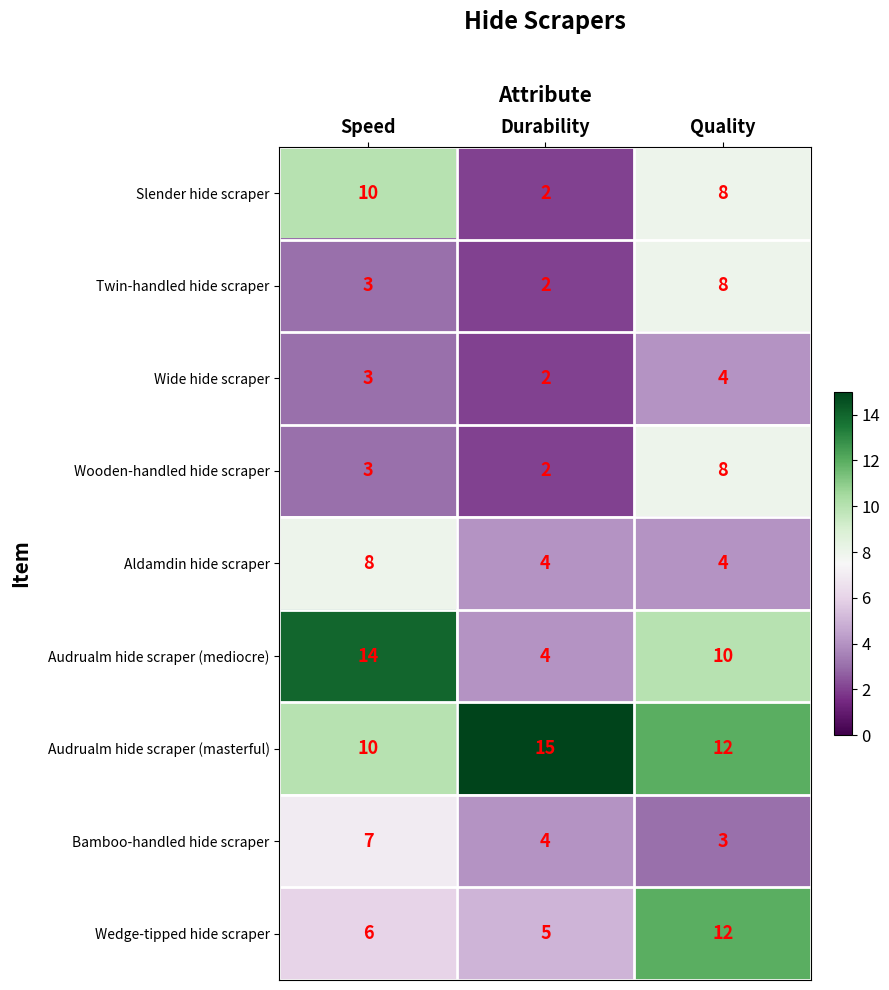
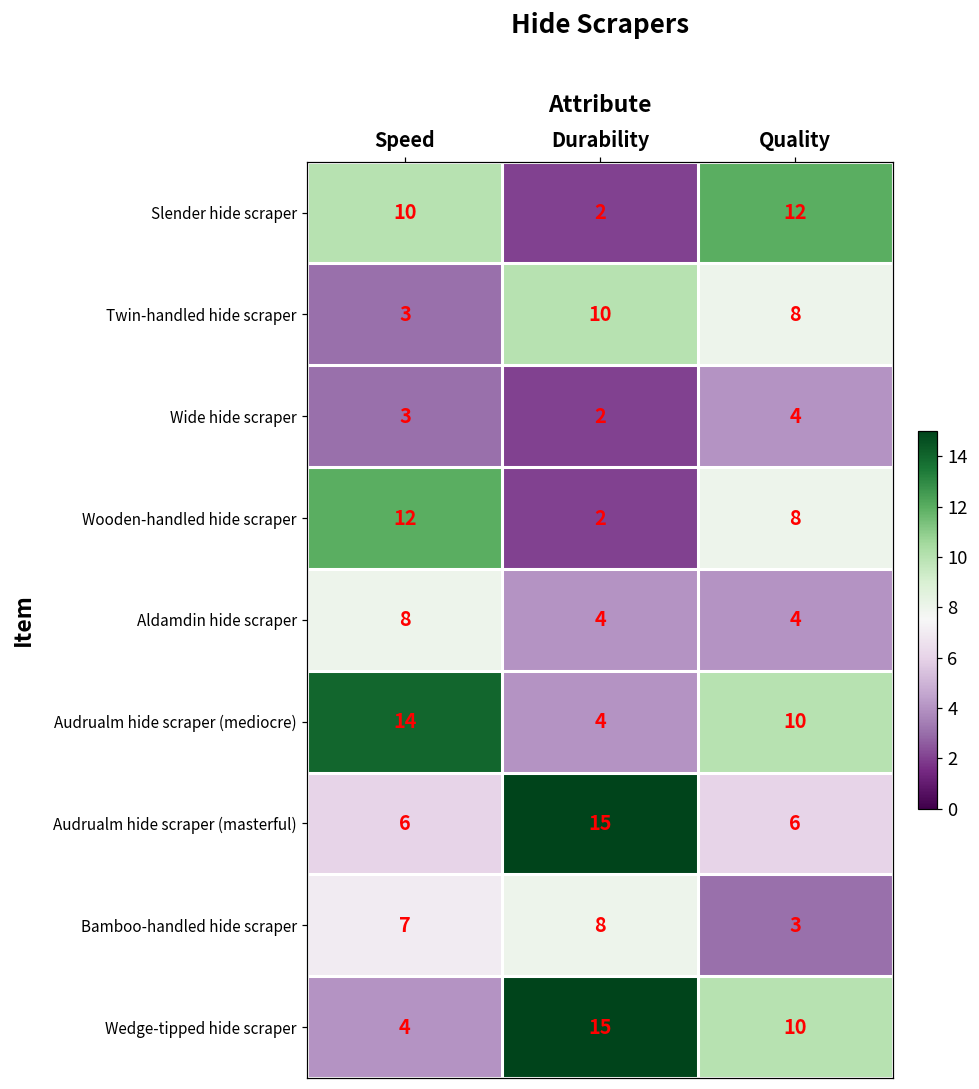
Slender hide scraper, Quality: 8 -> 12
Twin-handled hide scraper, Durability: 2 -> 10
Wooden-handled hide scraper, Speed: 3 -> 12
Audrualm hide scraper (masterful), Speed: 10 -> 6
Audrualm hide scraper (masterful), Quality: 12 -> 6
Bamboo-handled hide scraper, Durability: 4 -> 8
Wedge-tipped hide scraper, Speed: 6 -> 4
Wedge-tipped hide scraper, Durability: 5 -> 15
Wedge-tipped hide scraper, Quality: 12 -> 10
